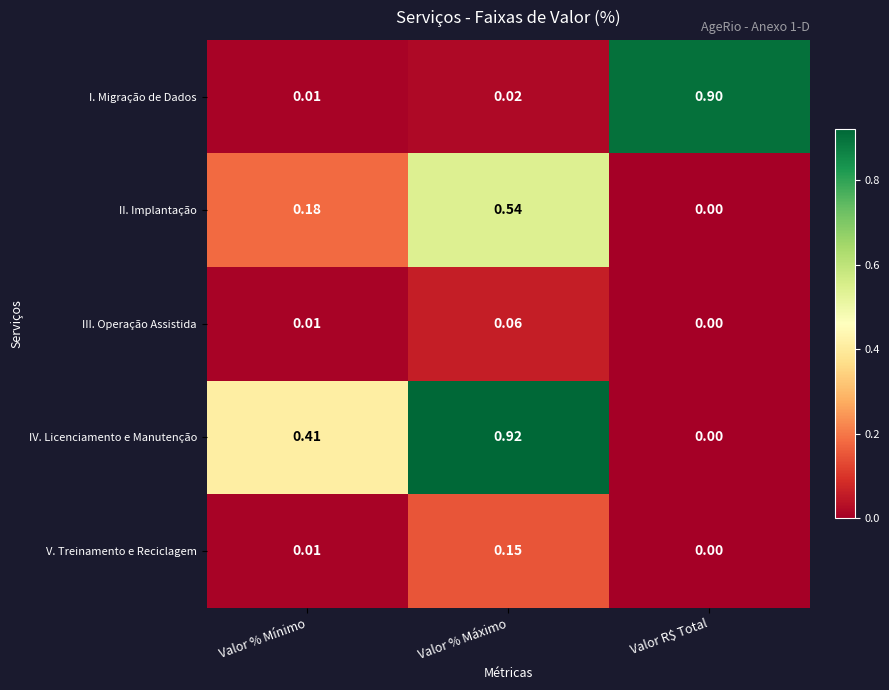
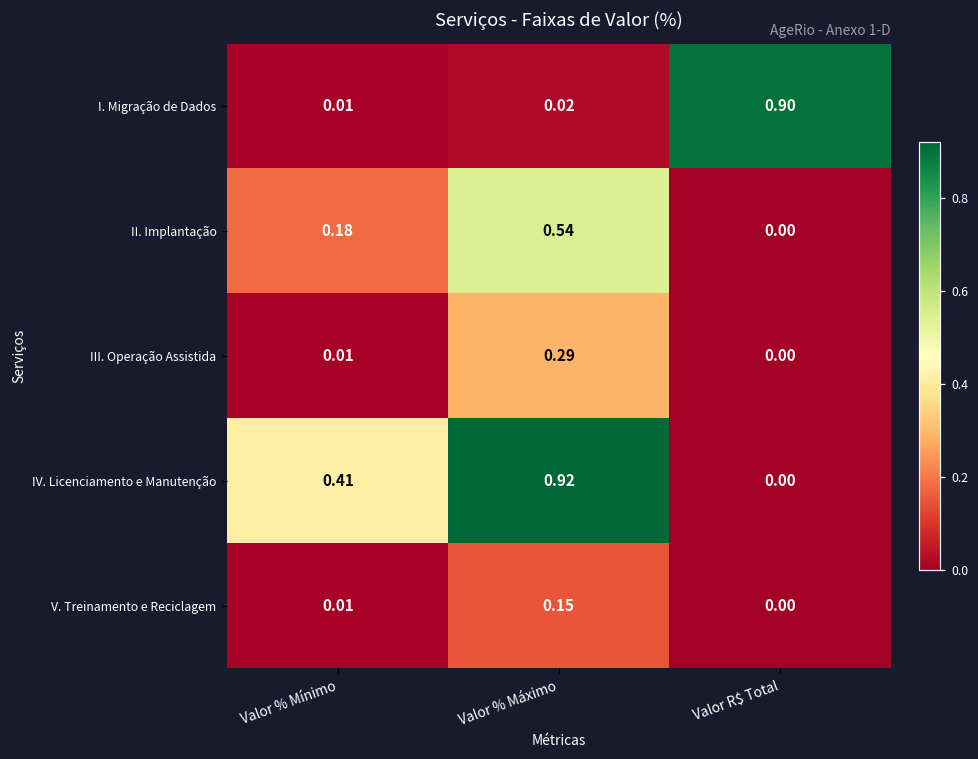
III. Operação Assistida, Valor % Máximo: 0.06 -> 0.29
